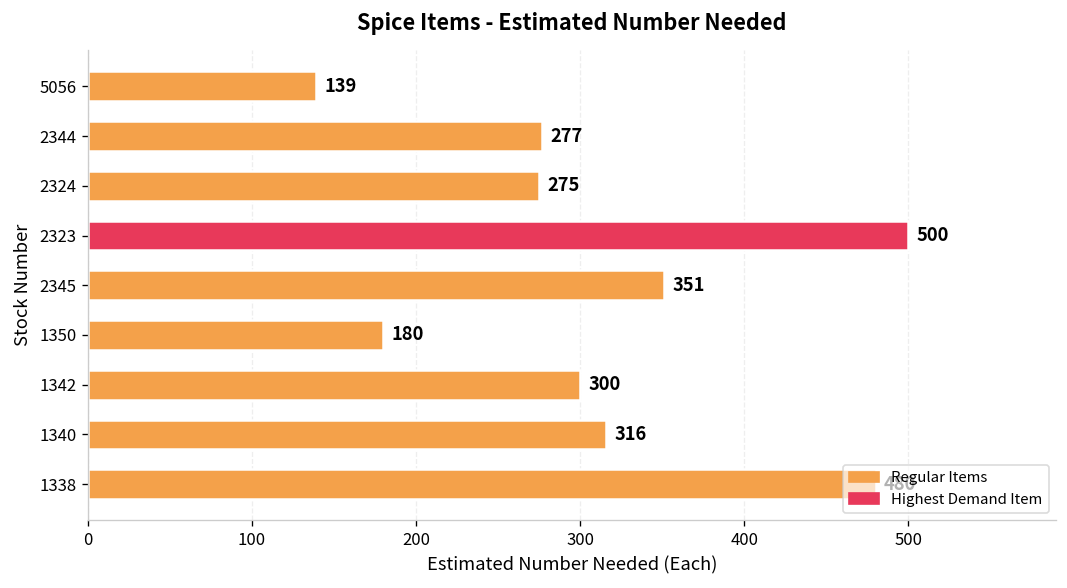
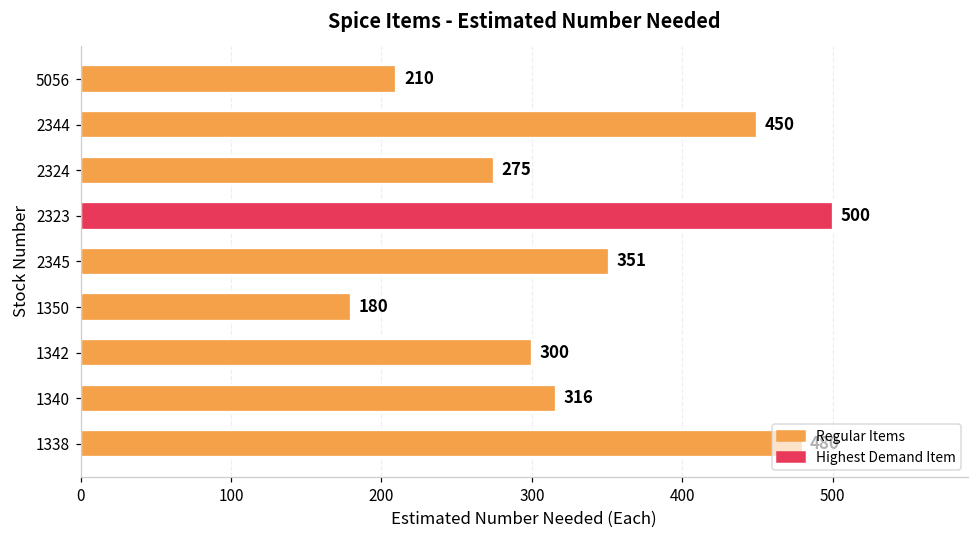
5056: 139 -> 210
2344: 277 -> 450
